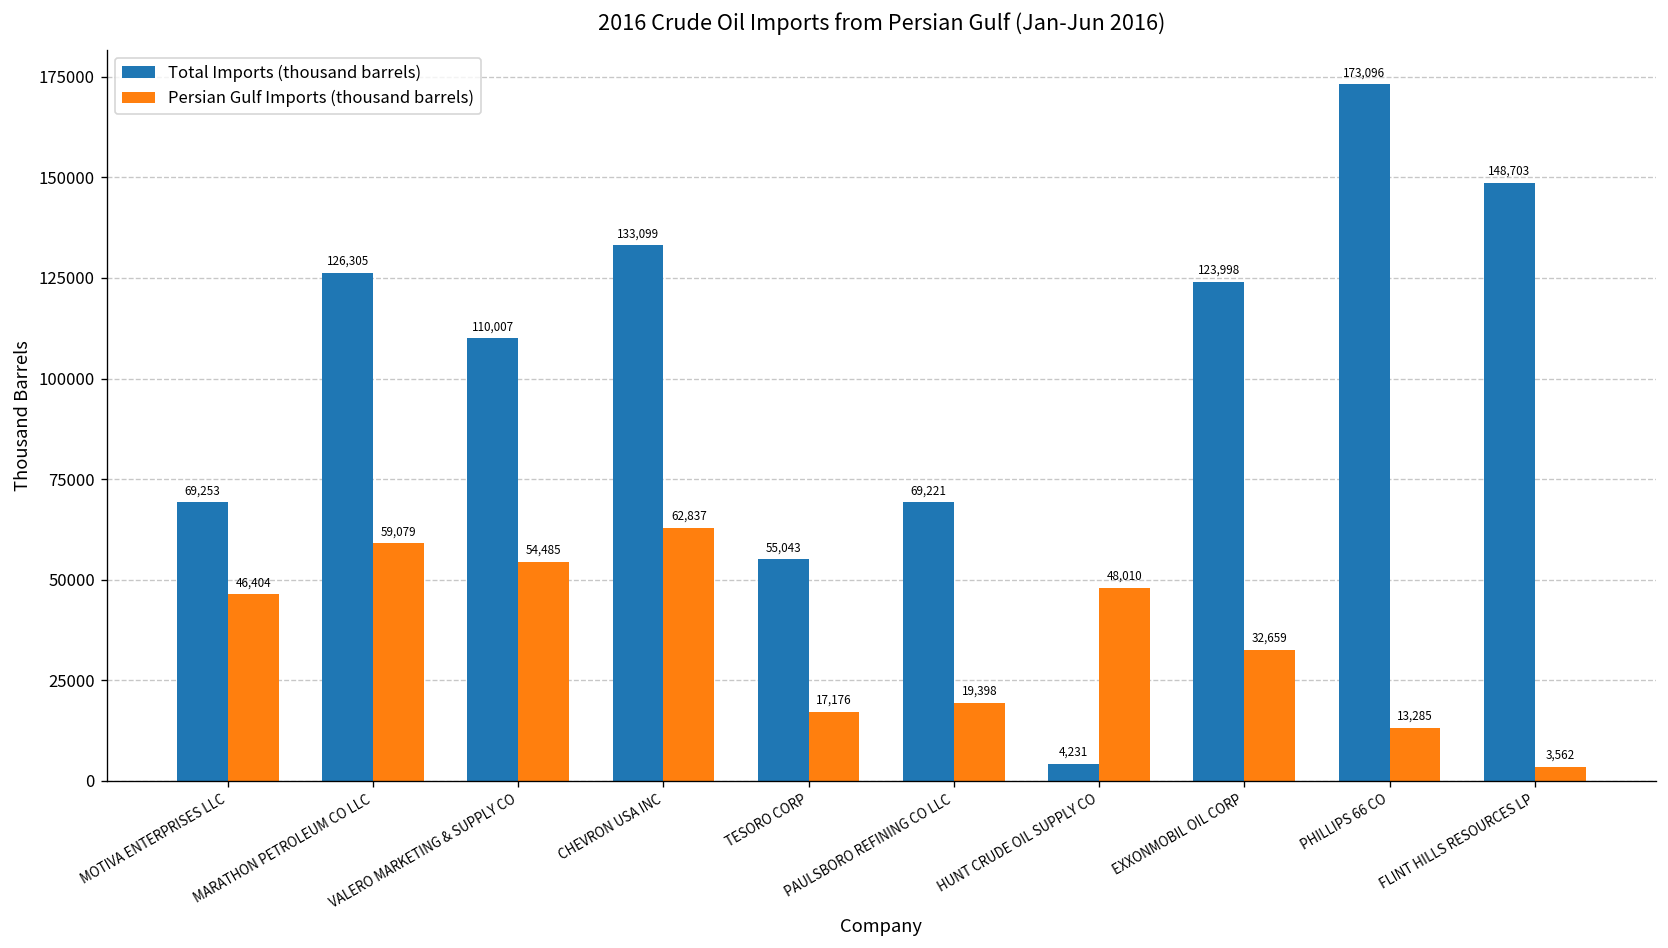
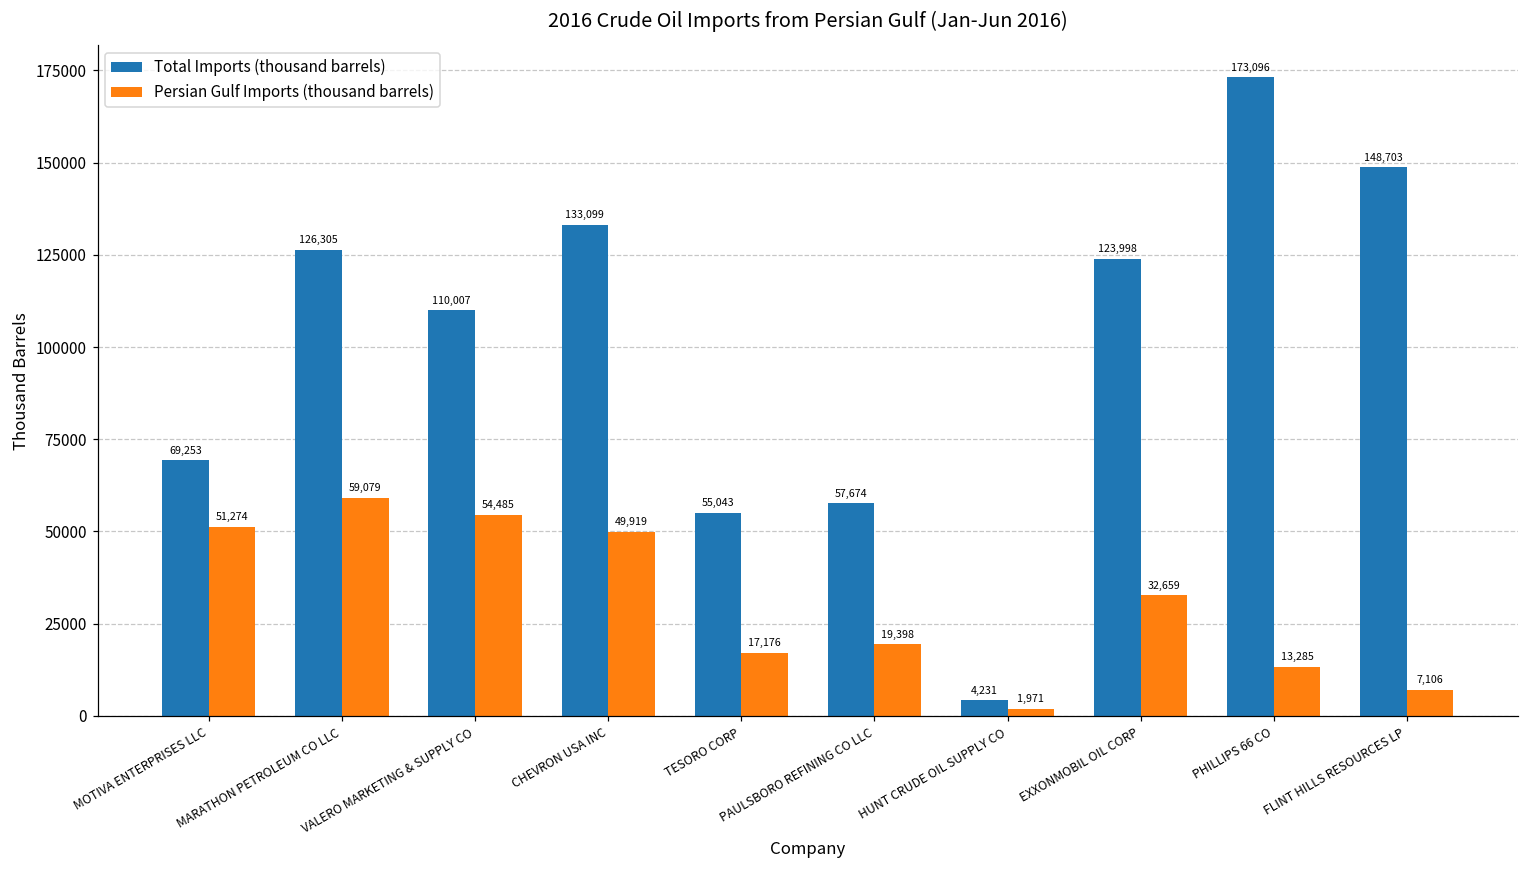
Persian Gulf Imports (thousand barrels), MOTIVA ENTERPRISES LLC: 46,404 -> 51,274
Persian Gulf Imports (thousand barrels), CHEVRON USA INC: 62,837 -> 49,919
Total Imports (thousand barrels), PAULSBORO REFINING CO LLC: 69,221 -> 57,674
Persian Gulf Imports (thousand barrels), HUNT CRUDE OIL SUPPLY CO: 48,010 -> 1,971
Persian Gulf Imports (thousand barrels), FLINT HILLS RESOURCES LP: 3,562 -> 7,106
